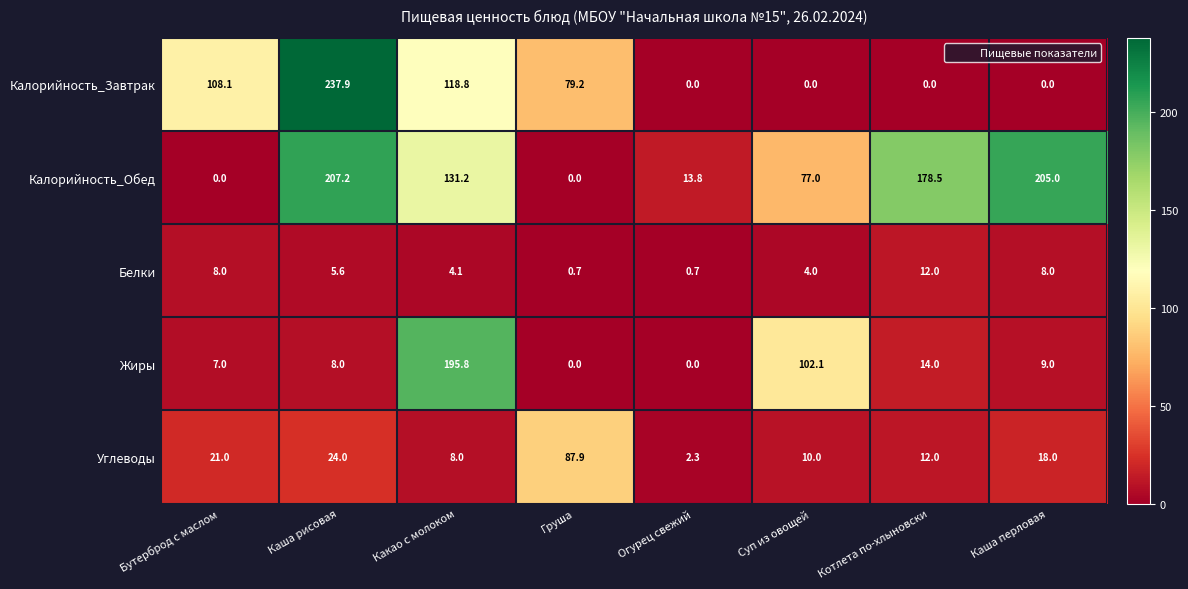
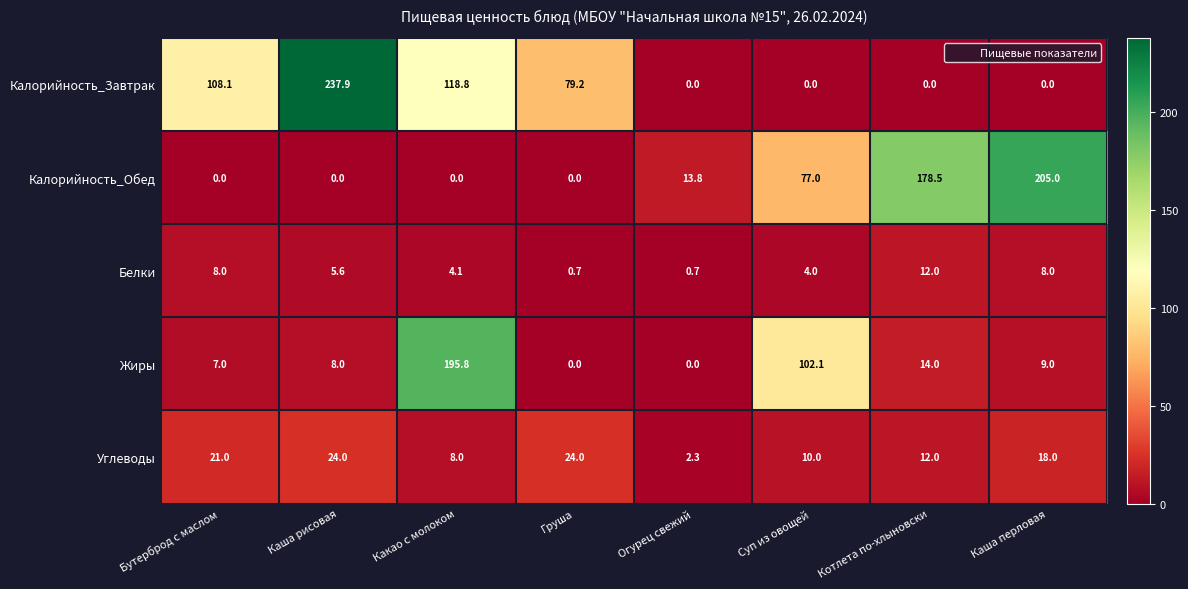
Калорийность_Обед, Каша рисовая: 207.2 -> 0.0
Калорийность_Обед, Какао с молоком: 131.2 -> 0.0
Углеводы, Груша: 87.9 -> 24.0
